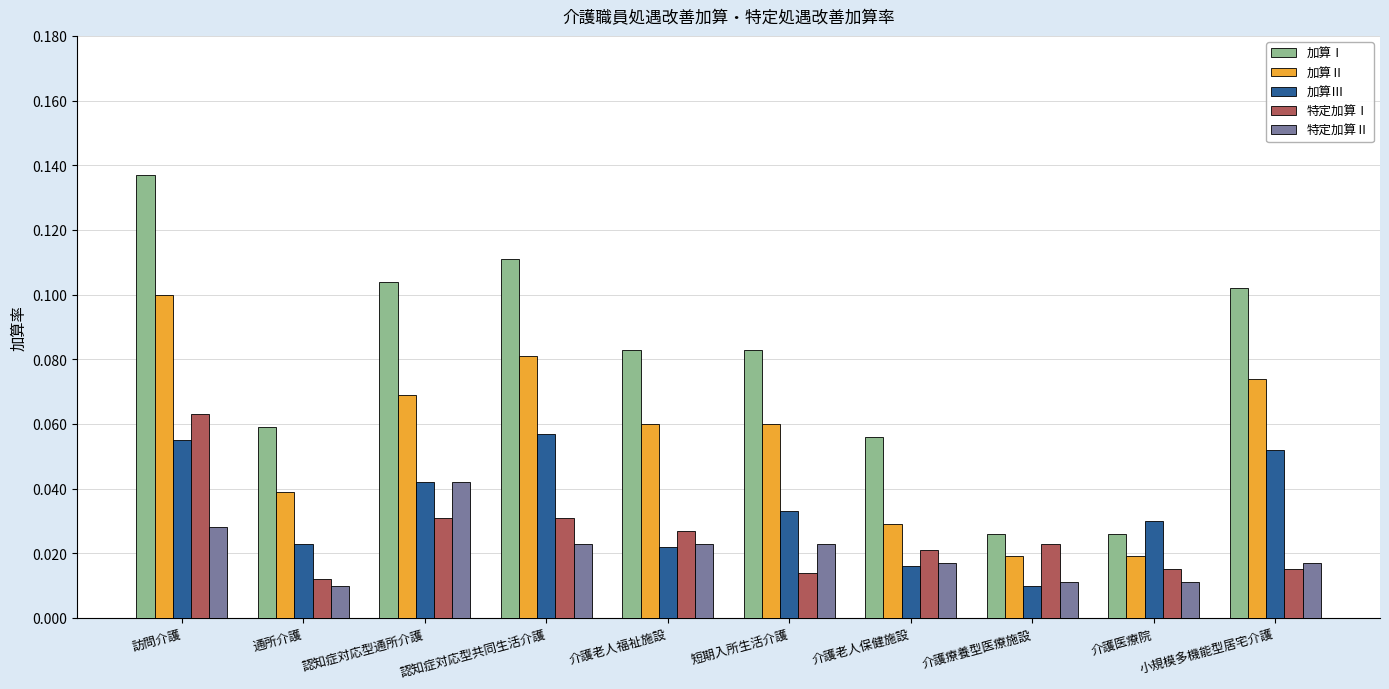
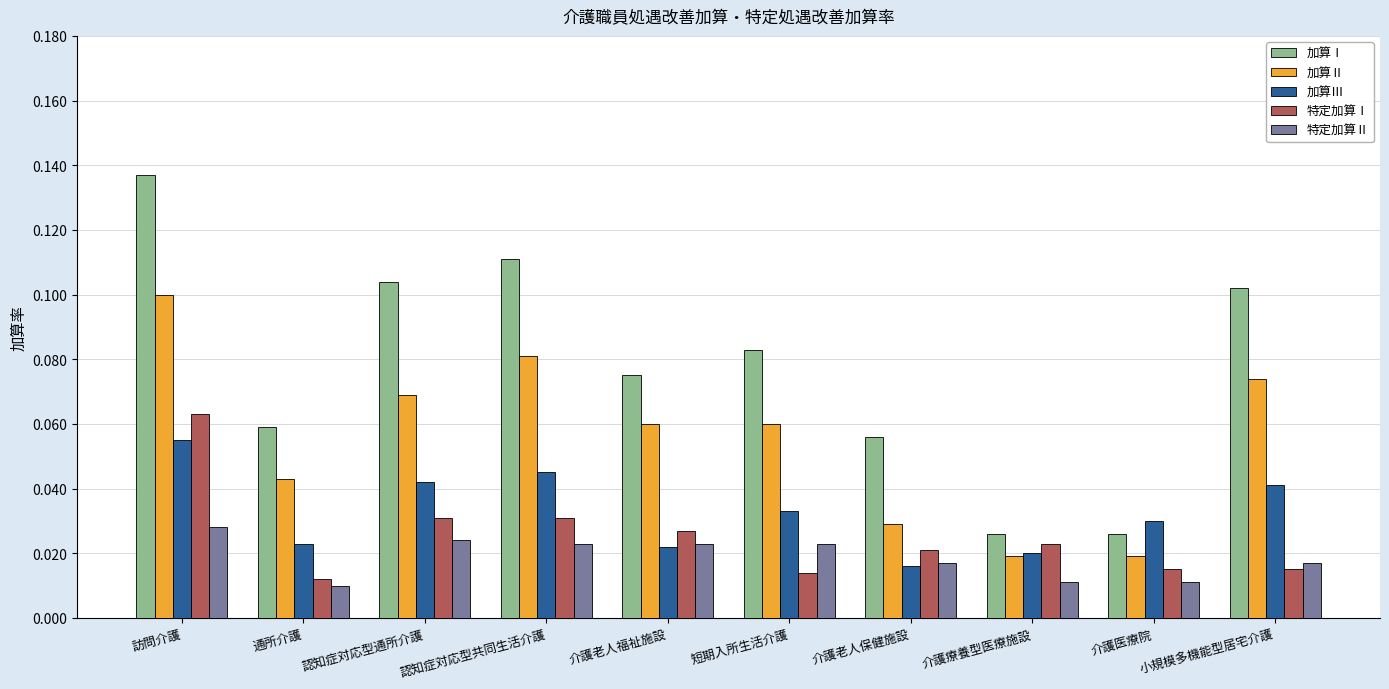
加算Ⅱ, 通所介護: 0.039 -> 0.043
特定加算Ⅱ, 認知症対応型通所介護: 0.042 -> 0.024
加算Ⅲ, 認知症対応型共同生活介護: 0.057 -> 0.045
加算Ⅰ, 介護老人福祉施設: 0.083 -> 0.075
加算Ⅲ, 介護療養型医療施設: 0.01 -> 0.02
加算Ⅲ, 小規模多機能型居宅介護: 0.052 -> 0.041
